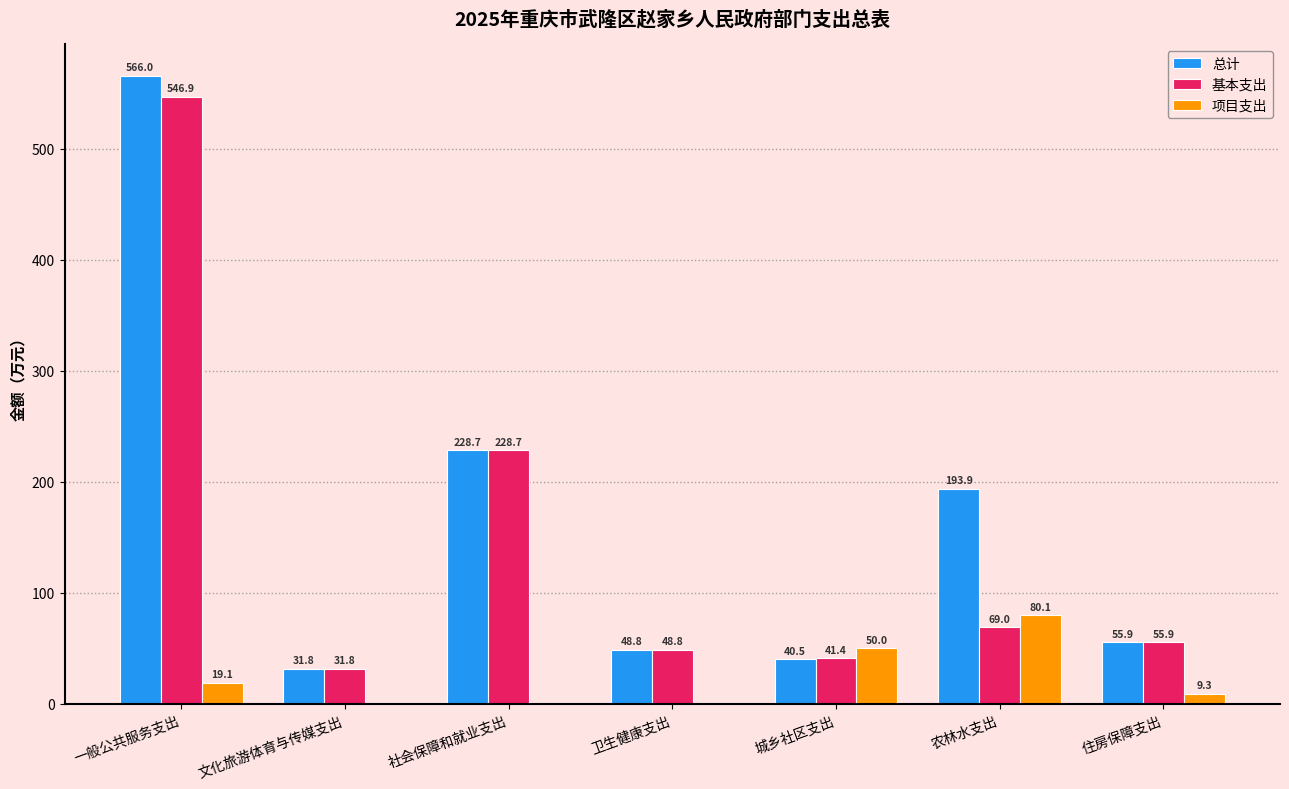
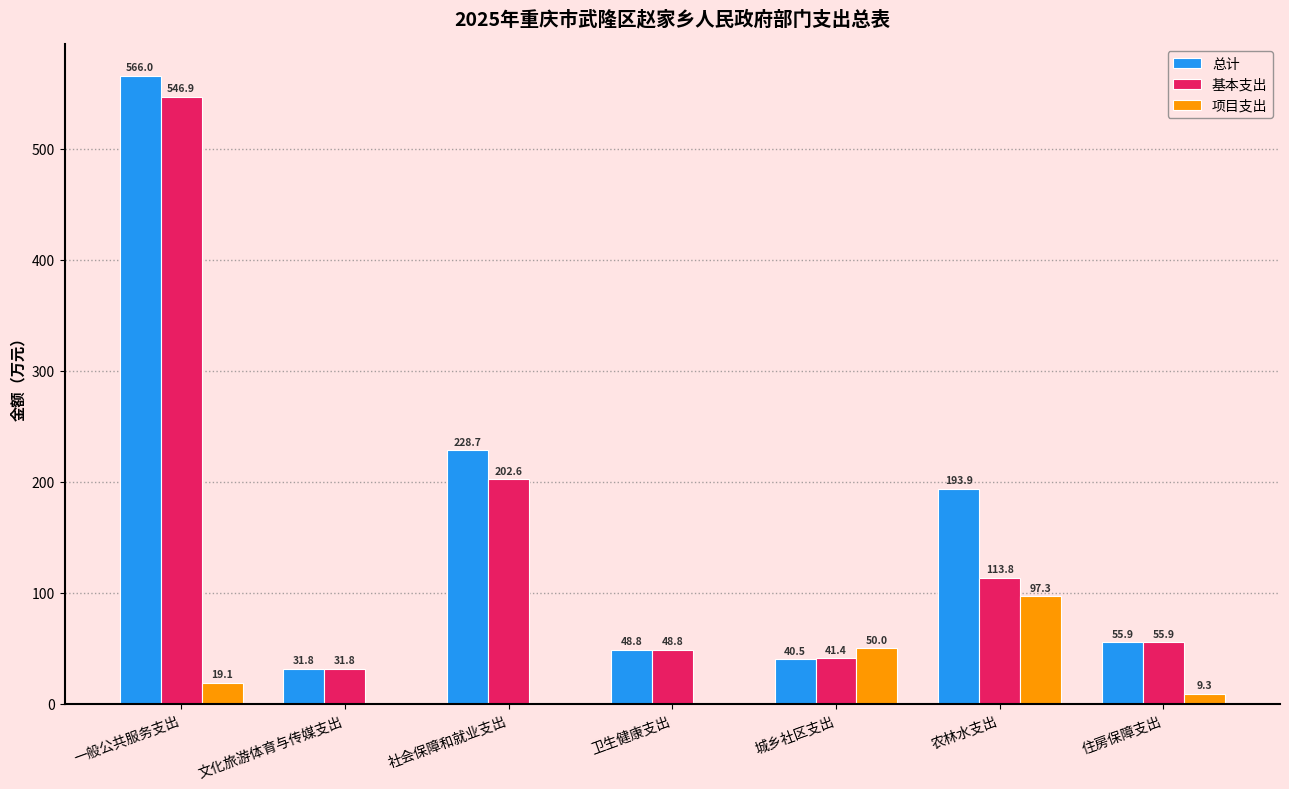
基本支出, 社会保障和就业支出: 228.7 -> 202.6
基本支出, 农林水支出: 69.0 -> 113.8
项目支出, 农林水支出: 80.1 -> 97.3
